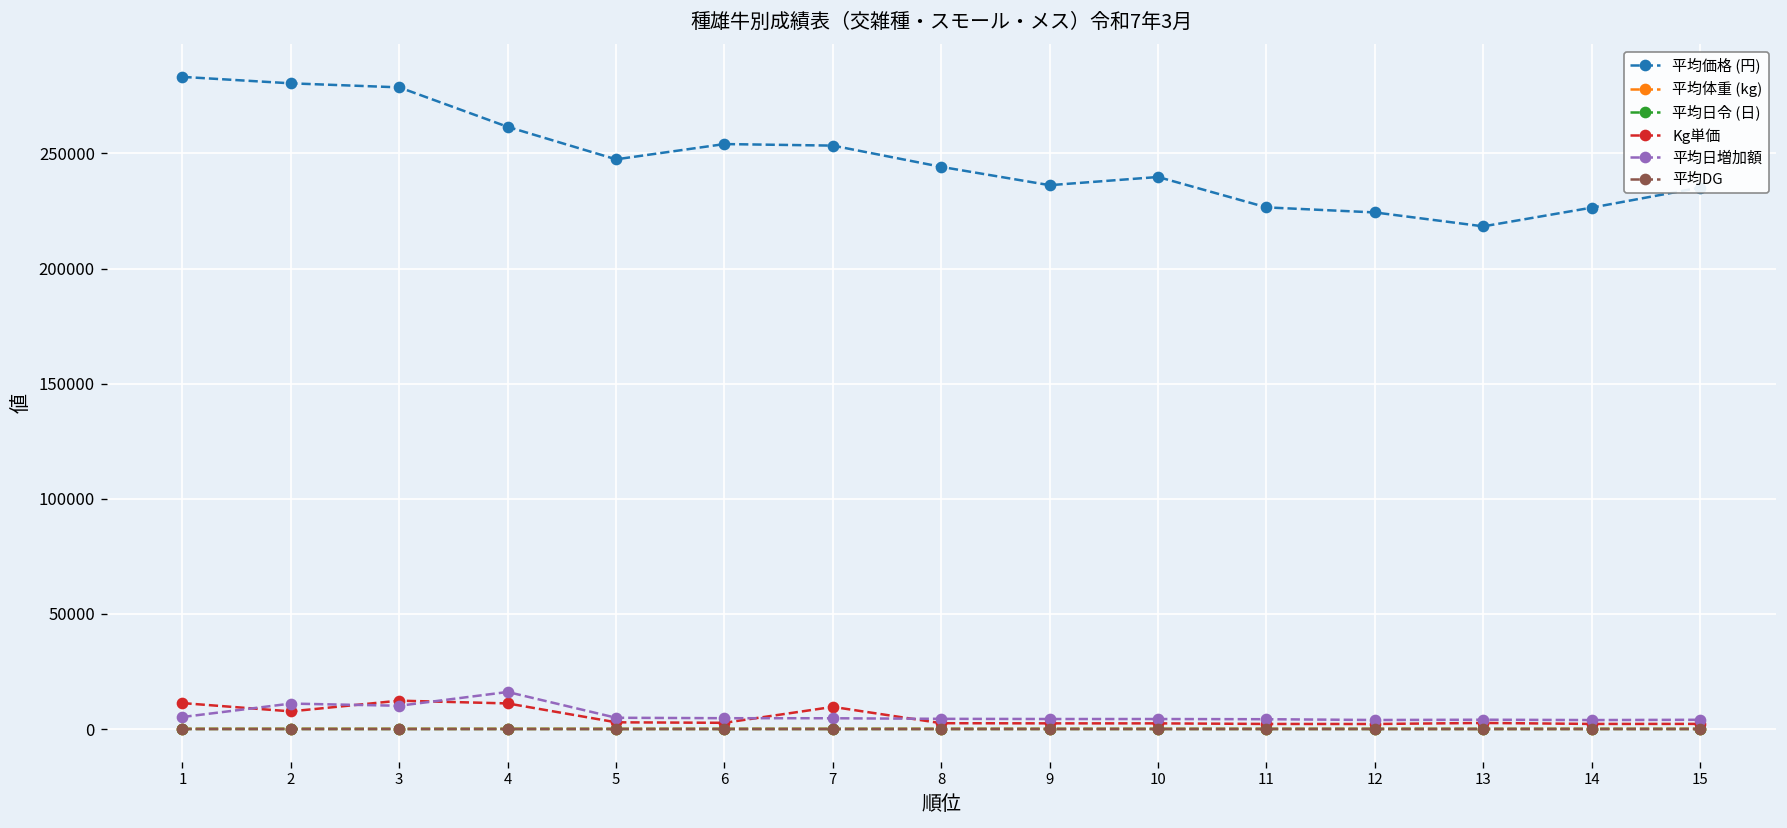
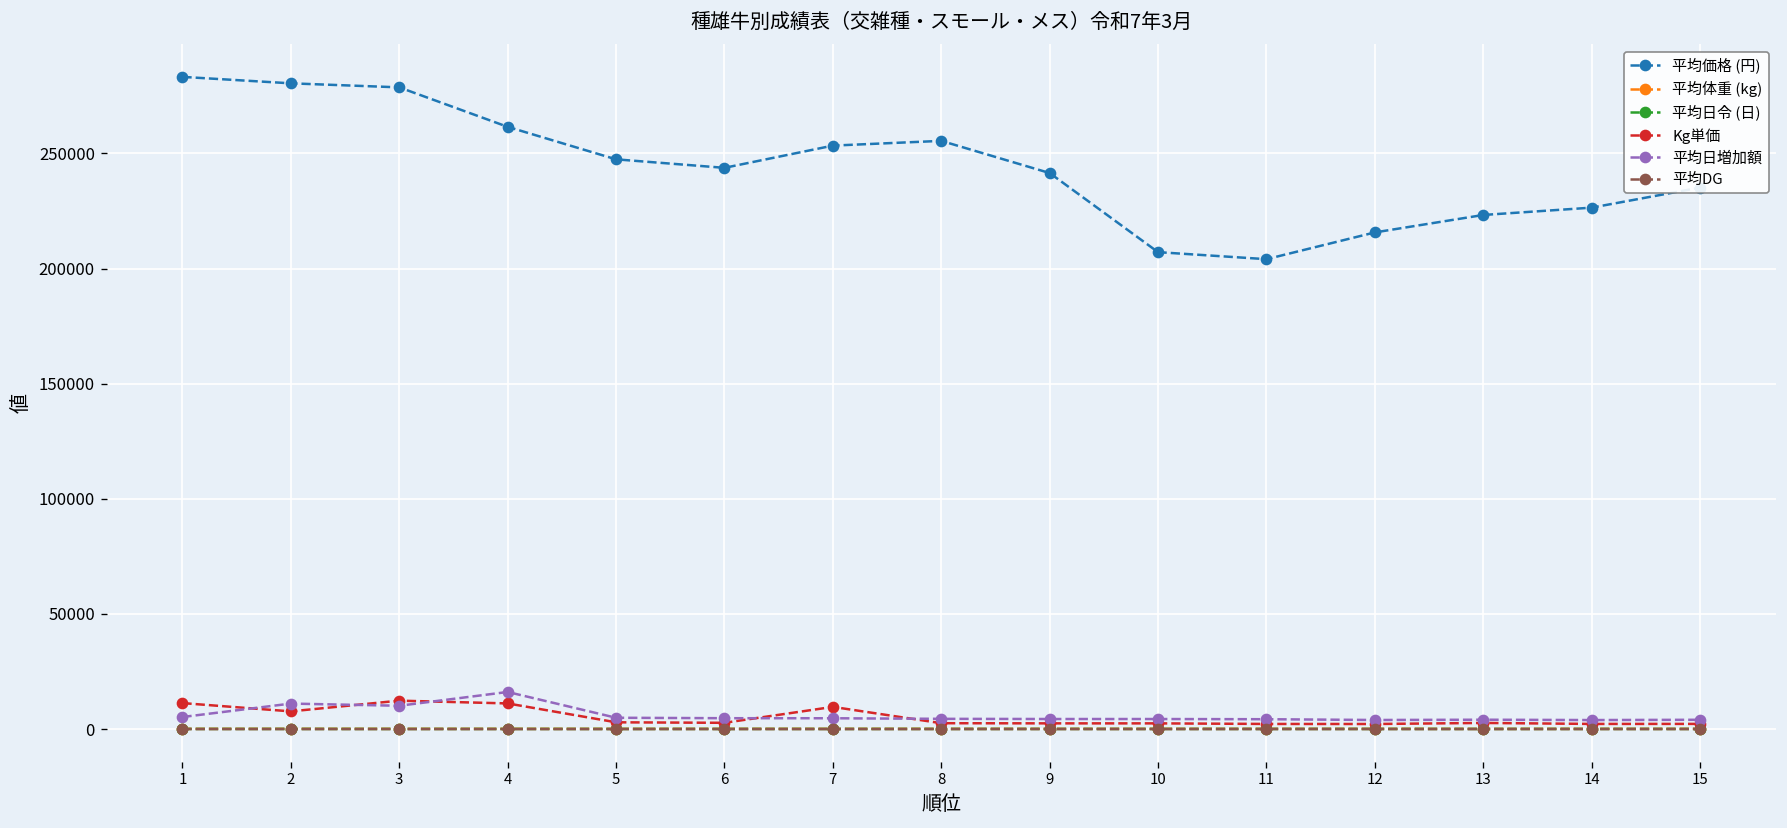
平均価格 (円), 6: 254000 -> 244000
平均価格 (円), 8: 244000 -> 255000
平均価格 (円), 9: 236000 -> 242000
平均価格 (円), 10: 240000 -> 207000
平均価格 (円), 11: 227000 -> 204000
平均価格 (円), 12: 224000 -> 216000
平均価格 (円), 13: 218000 -> 223000
